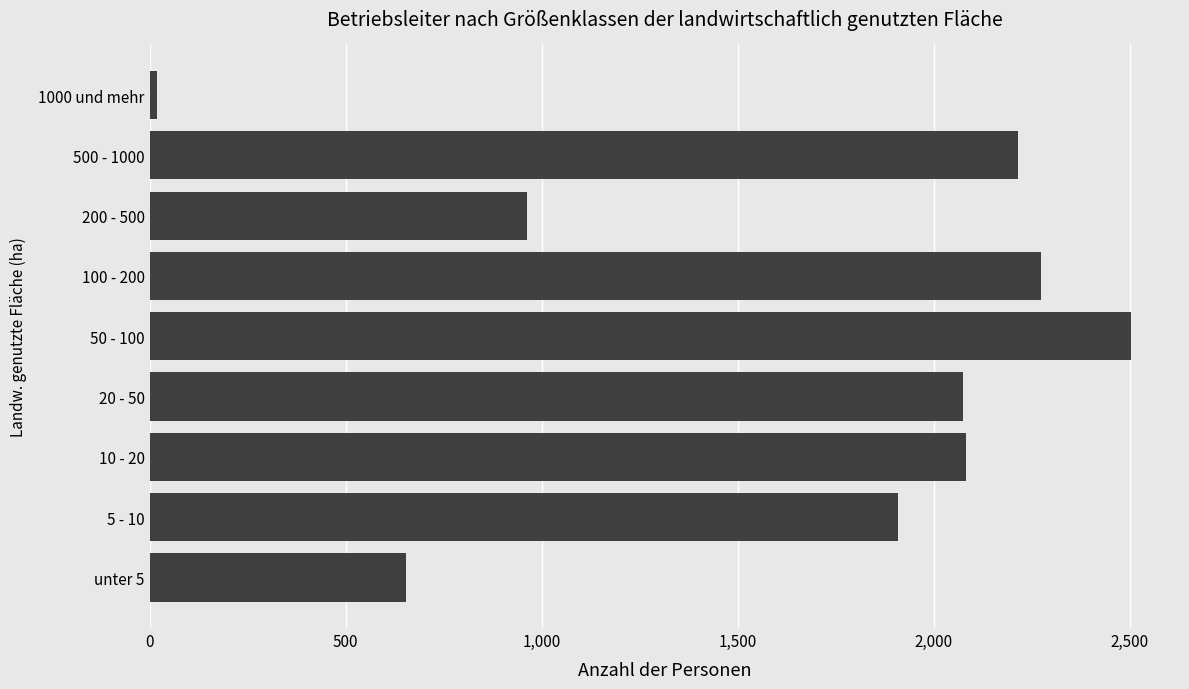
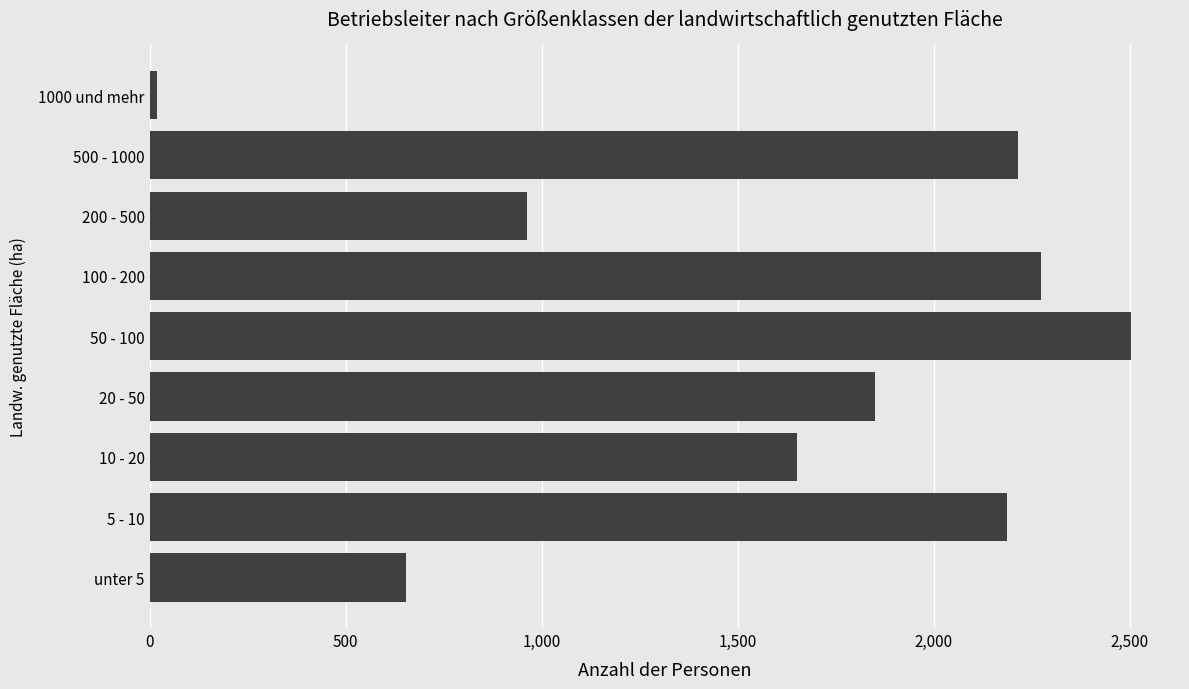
20 - 50: 2,070 -> 1,850
10 - 20: 2,080 -> 1,650
5 - 10: 1,910 -> 2,190
